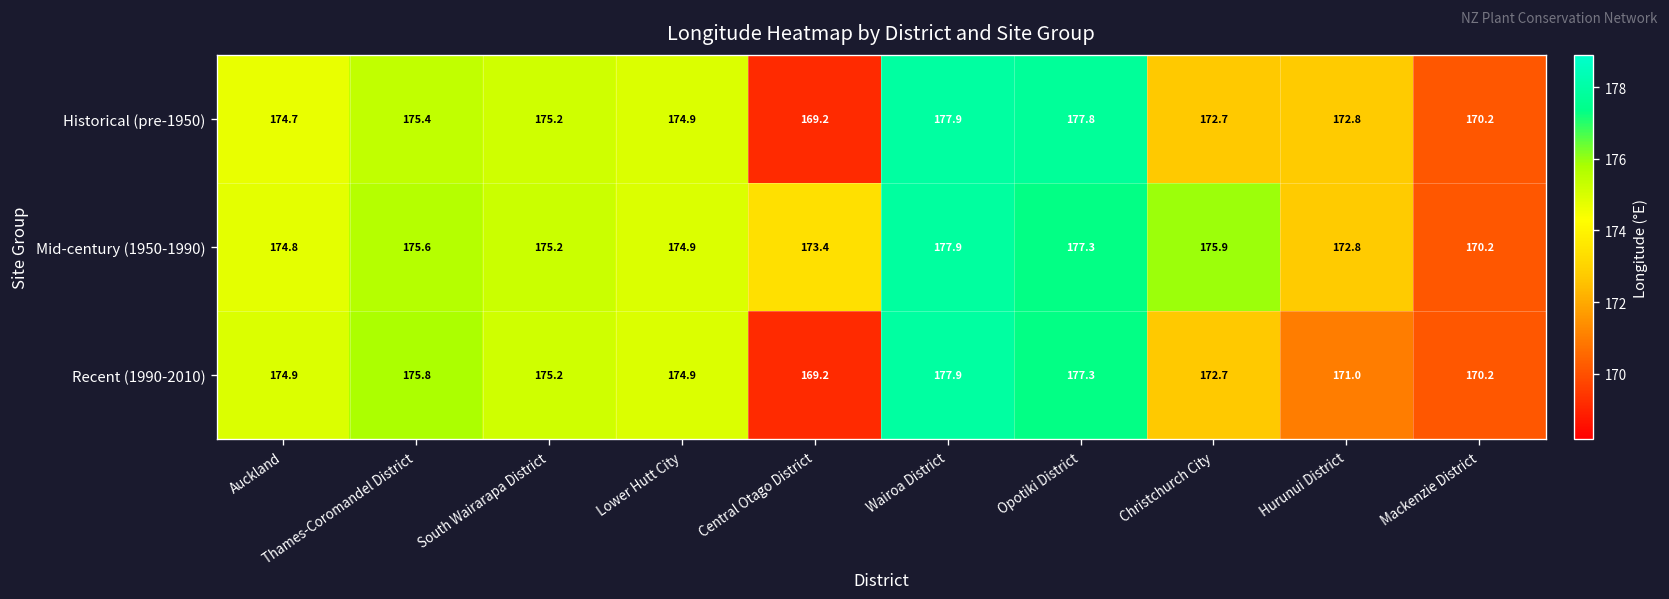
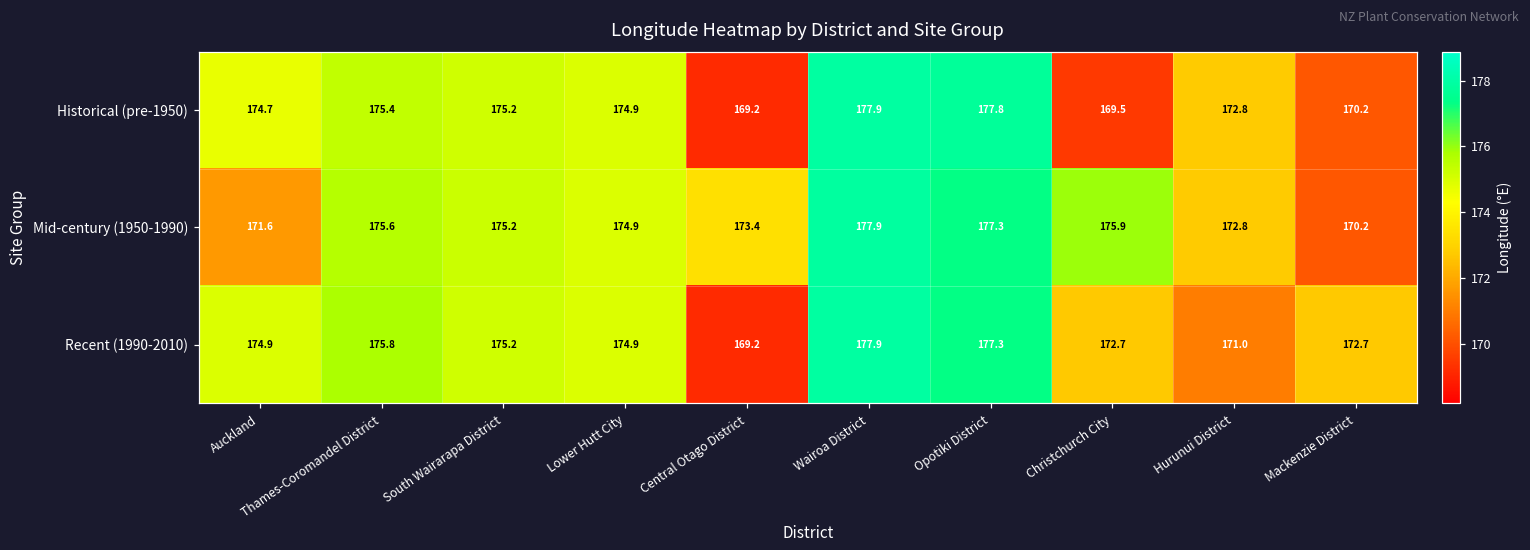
Historical (pre-1950), Christchurch City: 172.7 -> 169.5
Mid-century (1950-1990), Auckland: 174.8 -> 171.6
Recent (1990-2010), Mackenzie District: 170.2 -> 172.7
